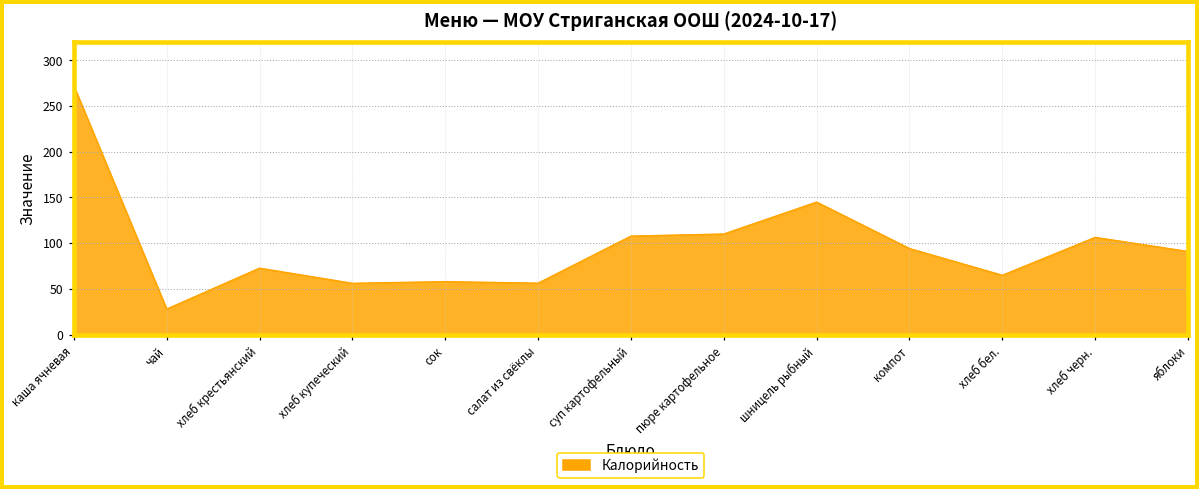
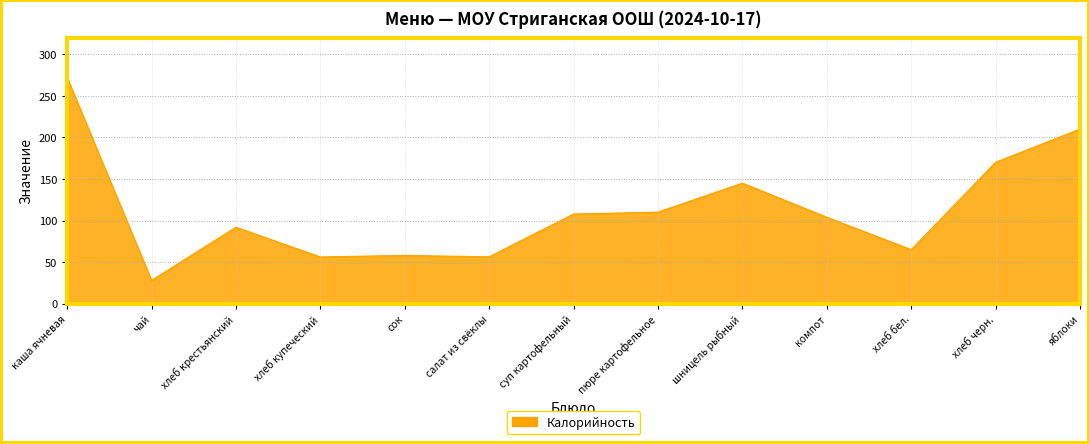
хлеб крестьянский: 70 -> 90
компот: 90 -> 100
хлеб черн.: 110 -> 170
яблоки: 90 -> 210
